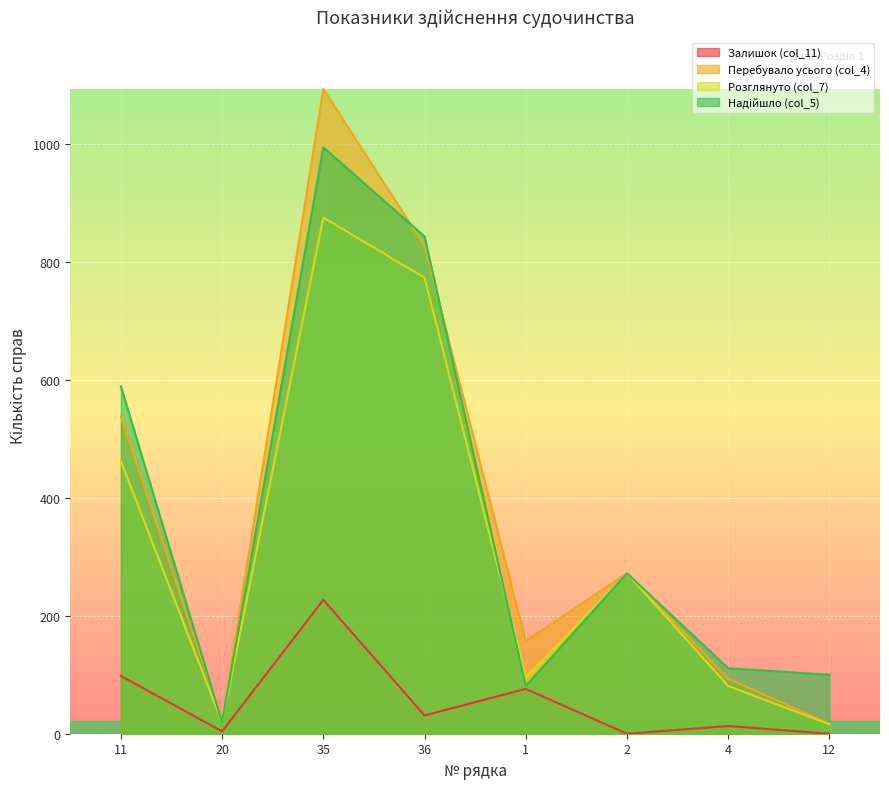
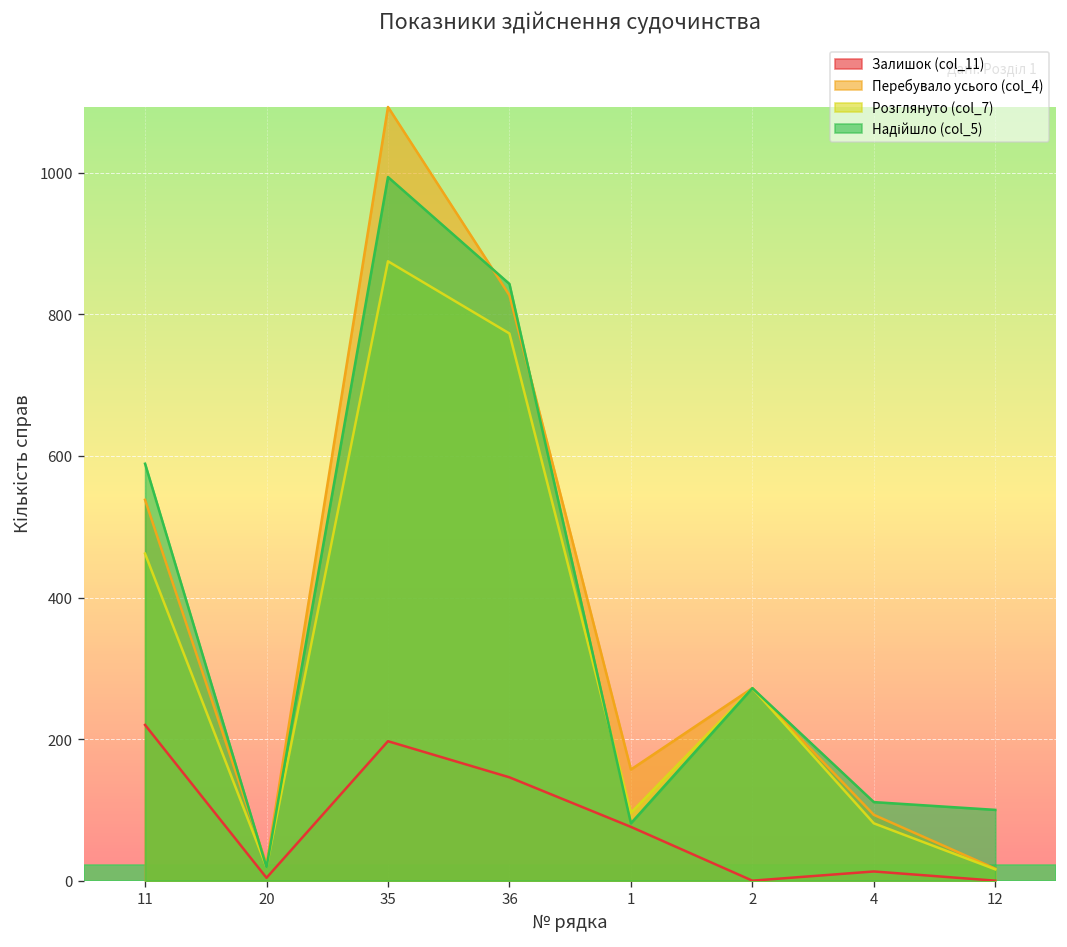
Залишок (col_11), 11: 100 -> 220
Залишок (col_11), 35: 230 -> 200
Залишок (col_11), 36: 30 -> 150
